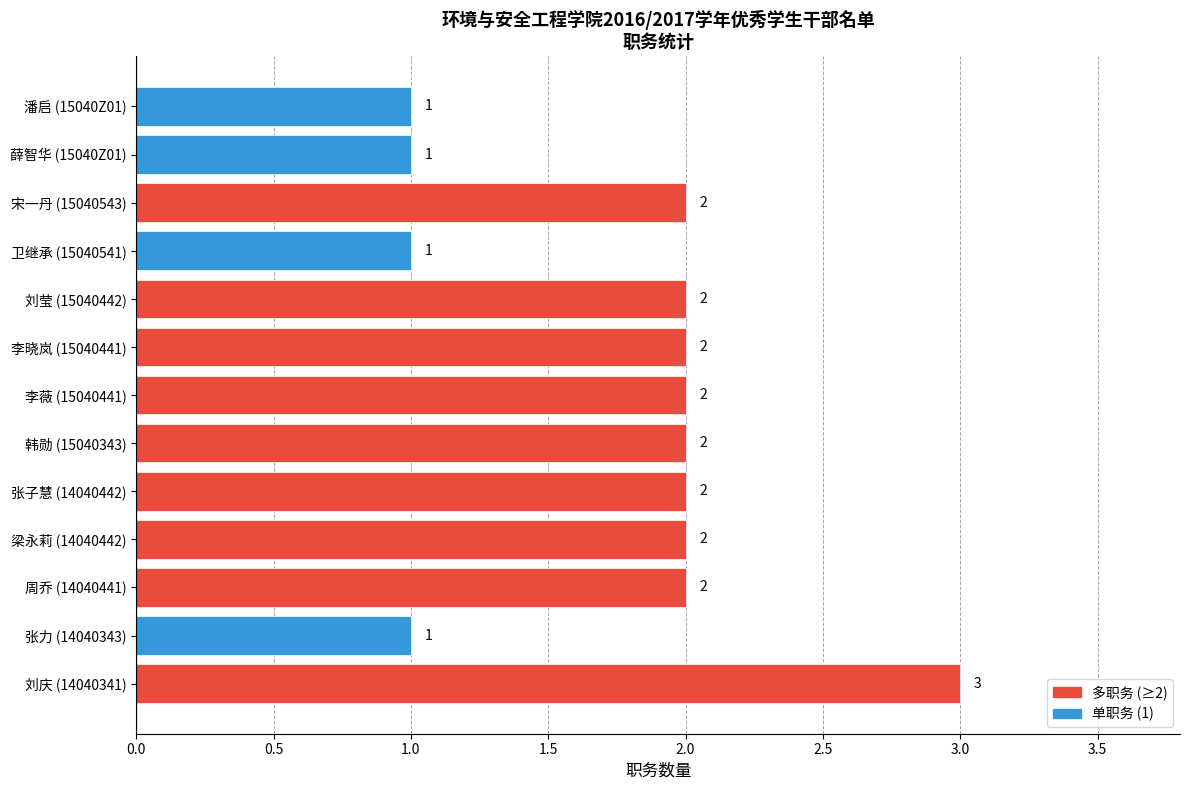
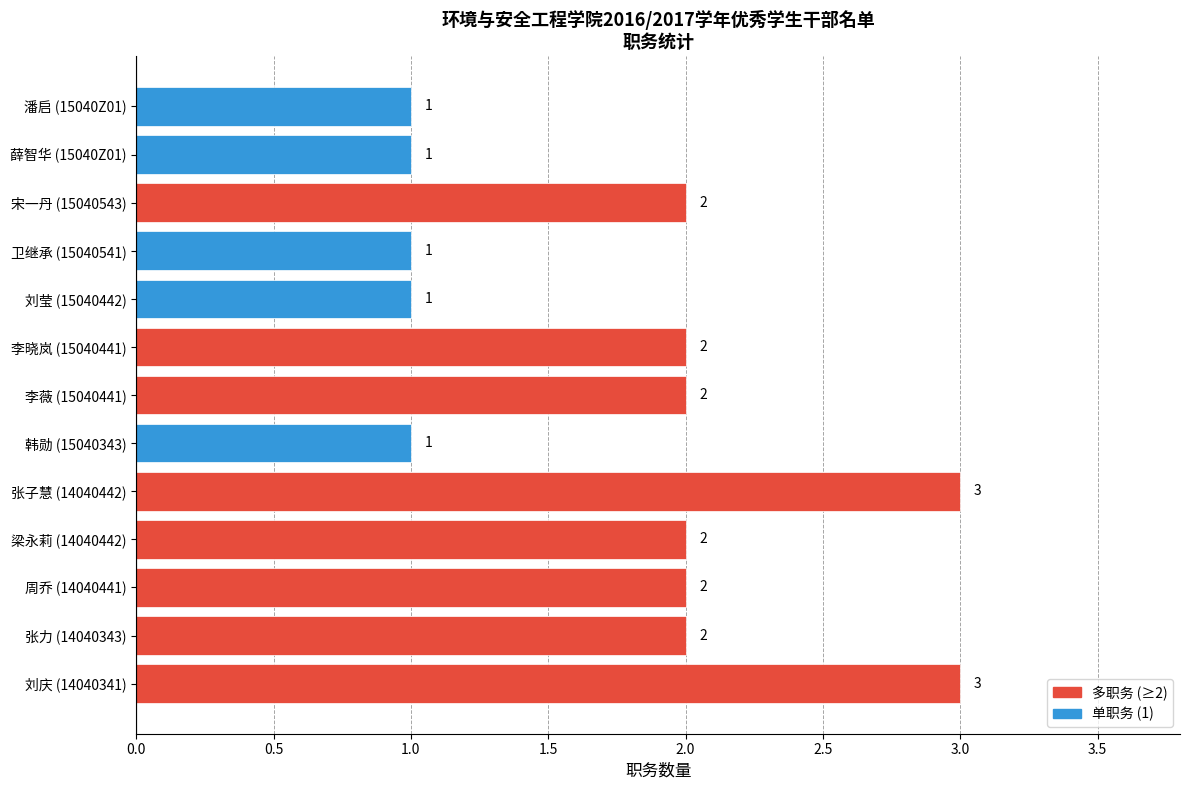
刘莹 (15040442): 2 -> 1
韩勋 (15040343): 2 -> 1
张子慧 (14040442): 2 -> 3
张力 (14040343): 1 -> 2
